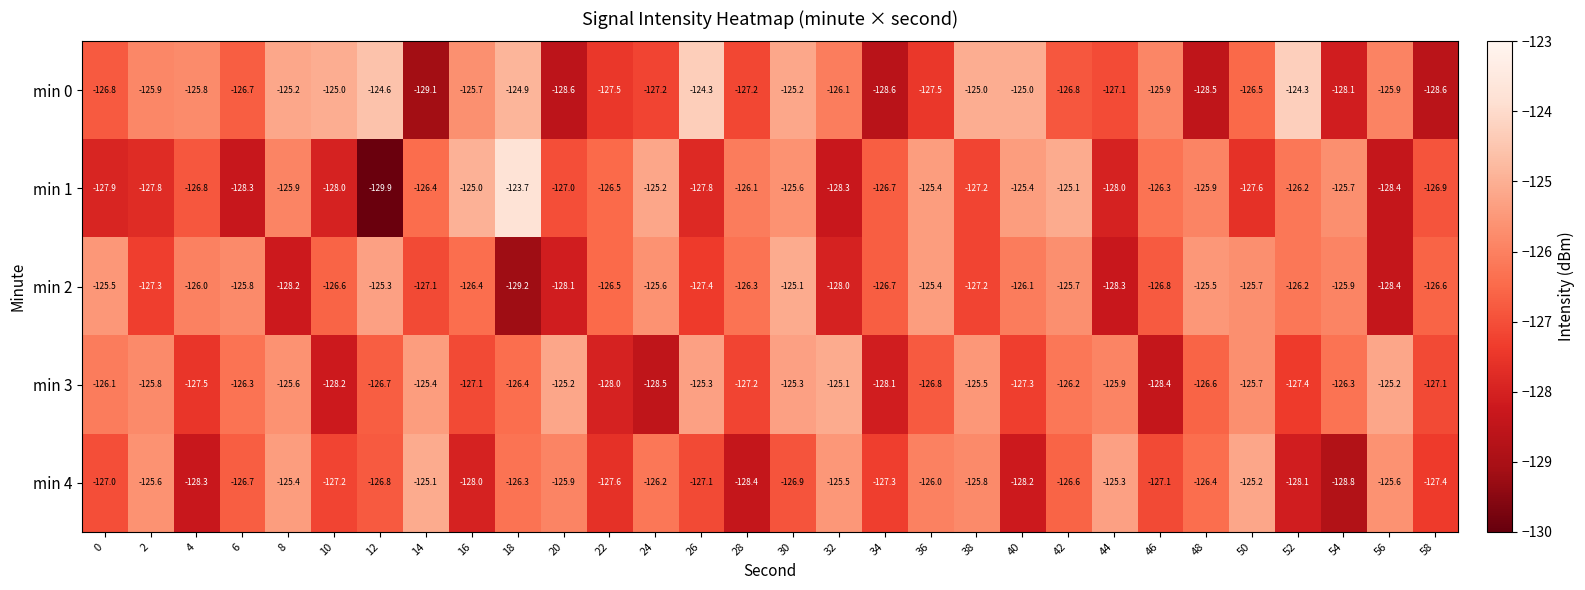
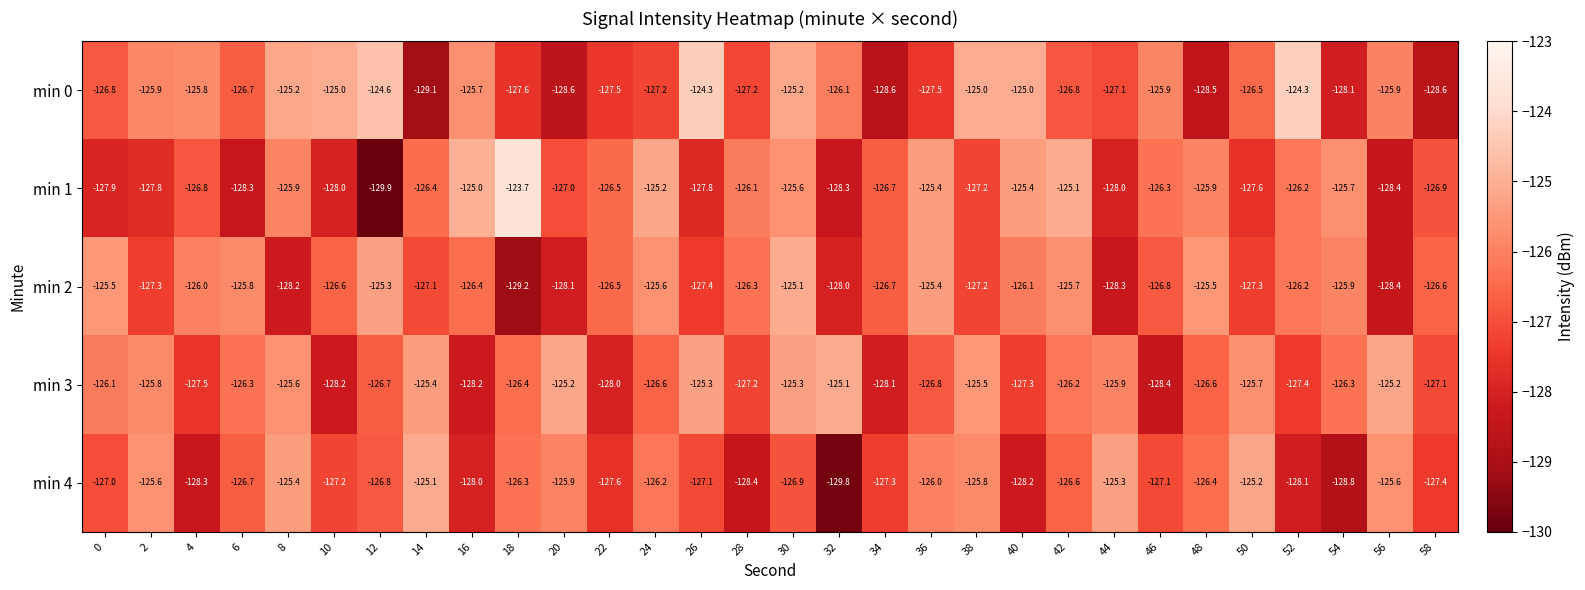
min 0, 18: -124.9 -> -127.6
min 2, 50: -125.7 -> -127.3
min 3, 16: -127.1 -> -128.2
min 3, 24: -128.5 -> -126.6
min 4, 32: -125.5 -> -129.8
